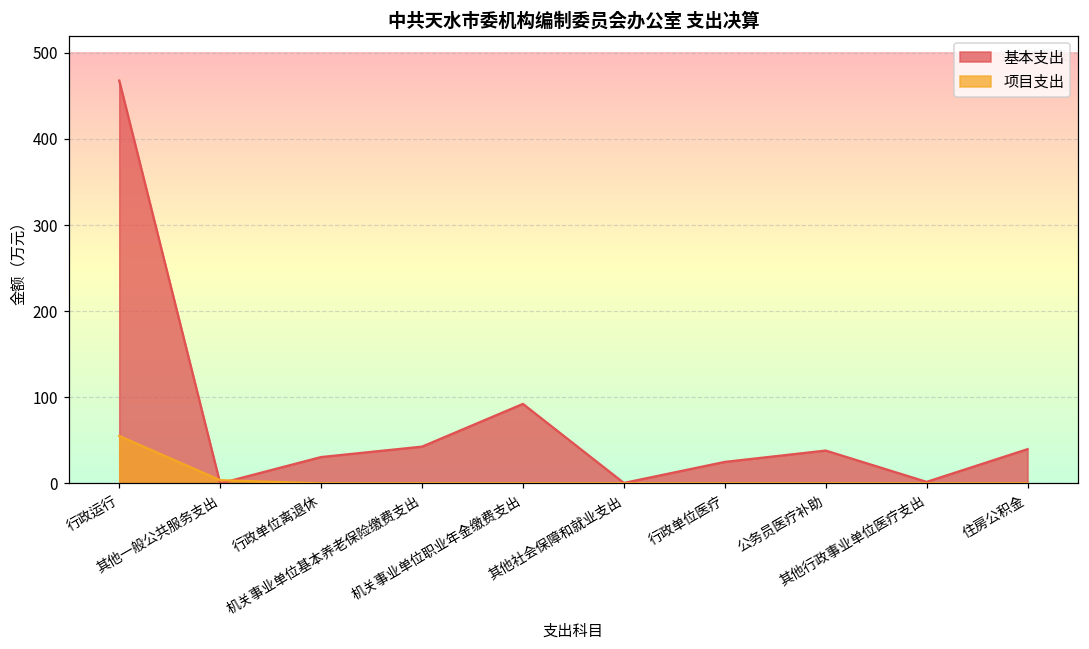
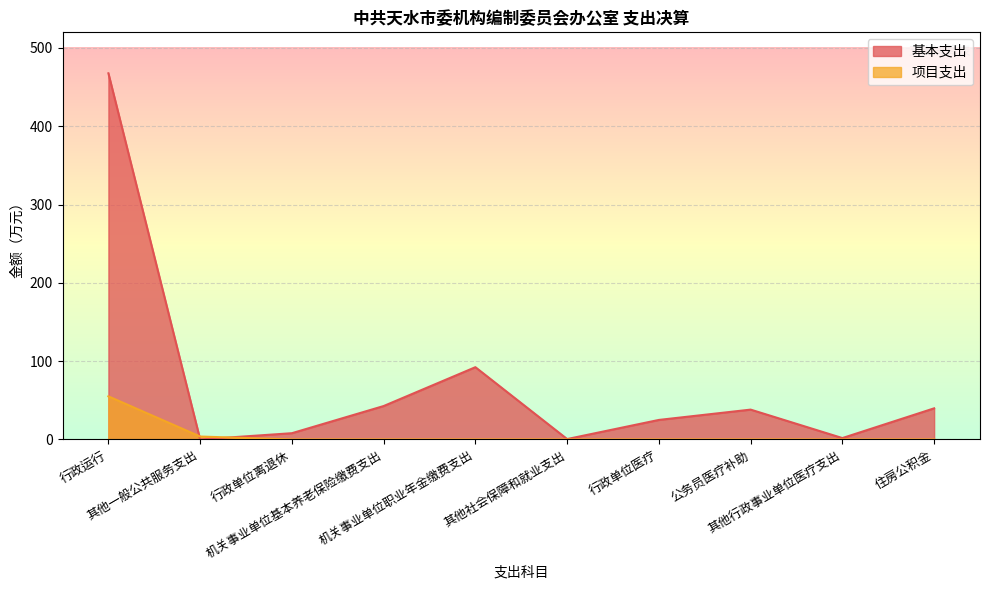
基本支出, 行政单位离退休: 30 -> 10
